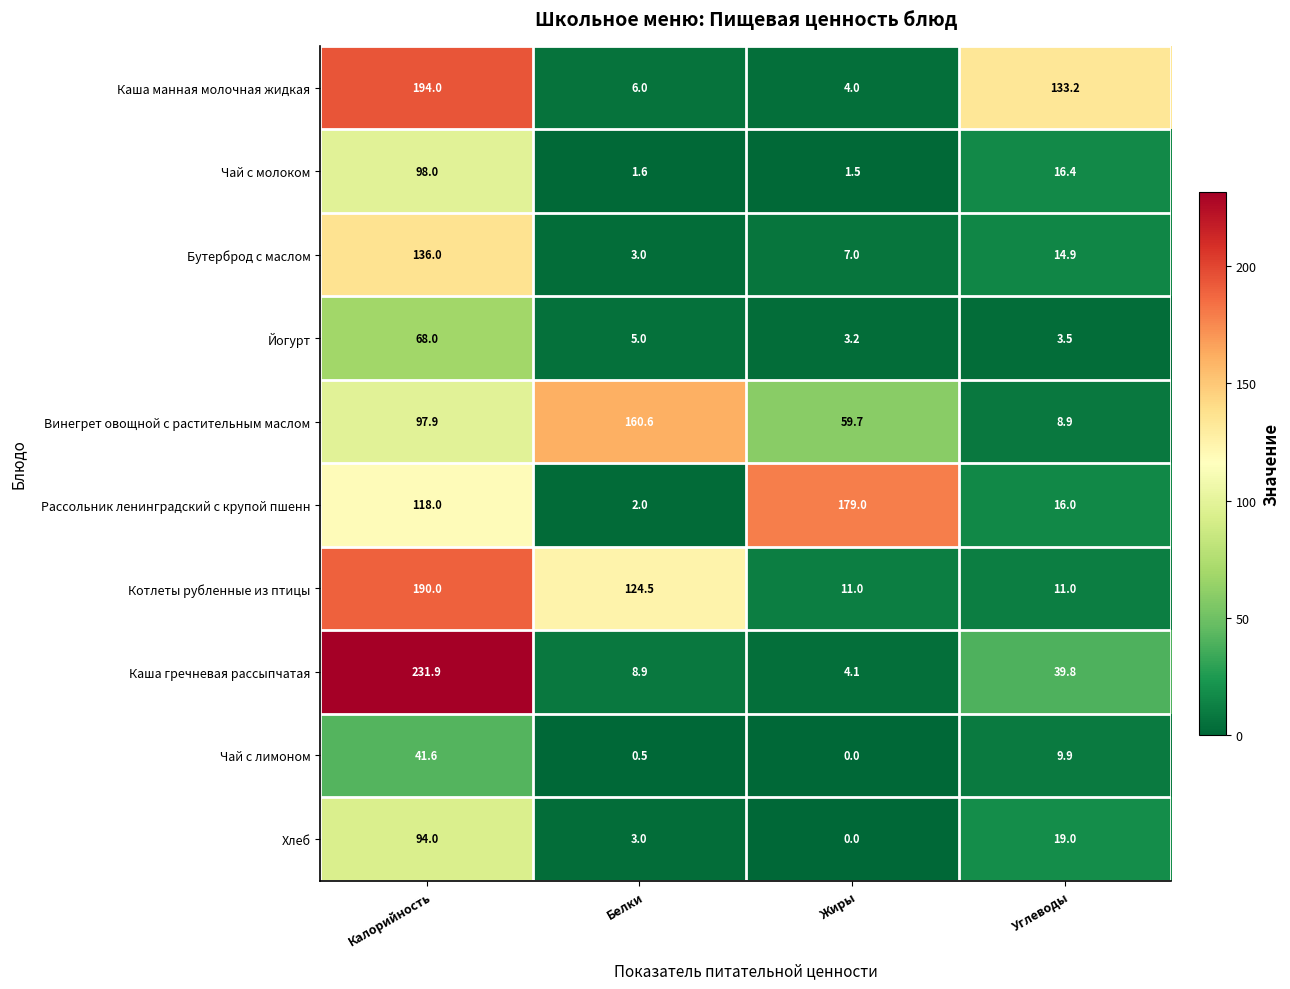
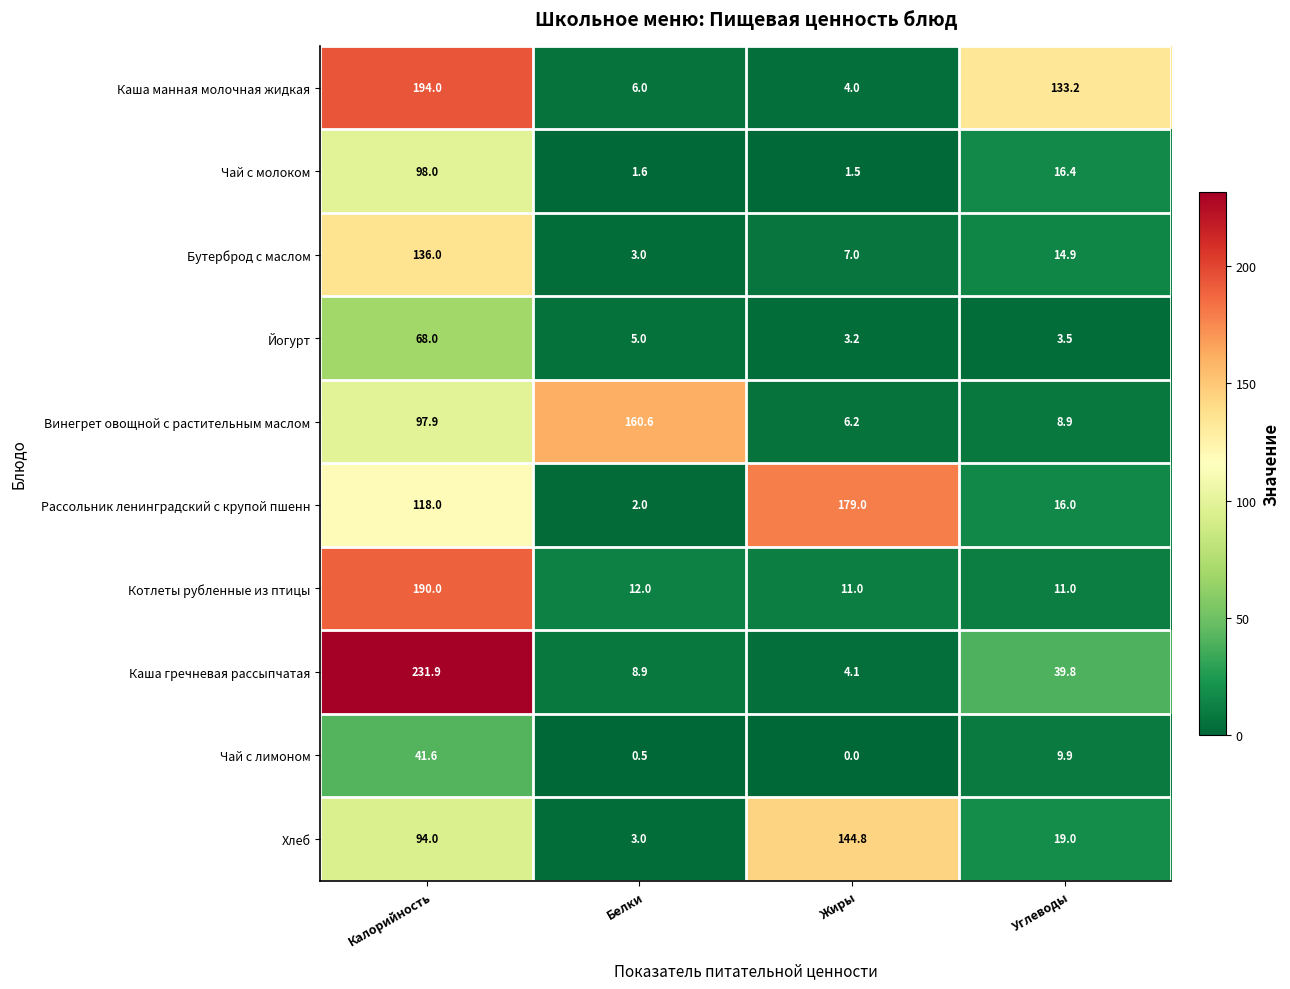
Винегрет овощной с растительным маслом, Жиры: 59.7 -> 6.2
Котлеты рубленные из птицы, Белки: 124.5 -> 12.0
Хлеб, Жиры: 0.0 -> 144.8
